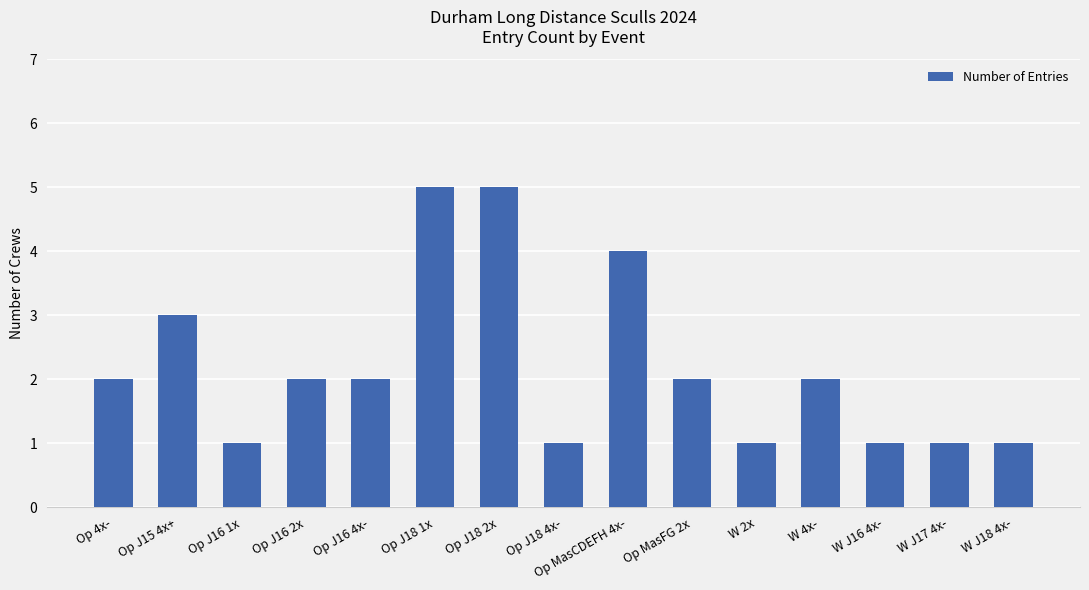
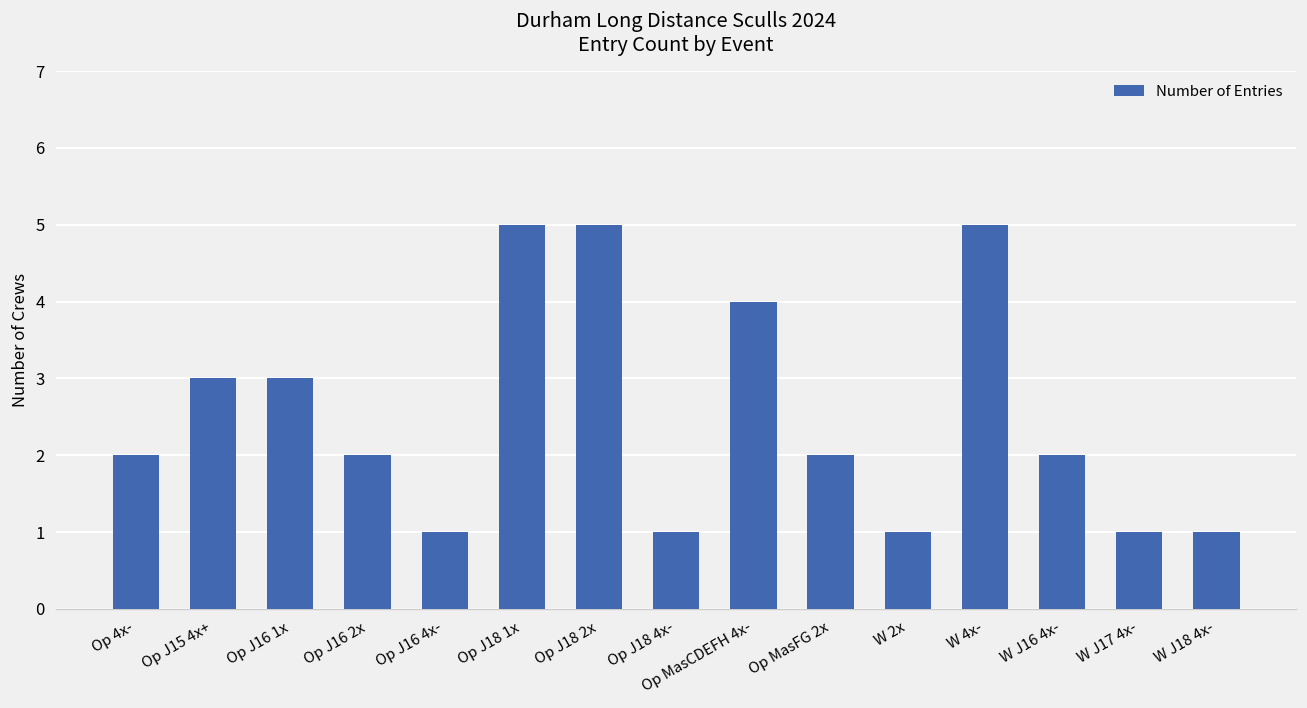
Op J16 1x: 1 -> 3
Op J16 4x-: 2 -> 1
W 4x-: 2 -> 5
W J16 4x-: 1 -> 2
